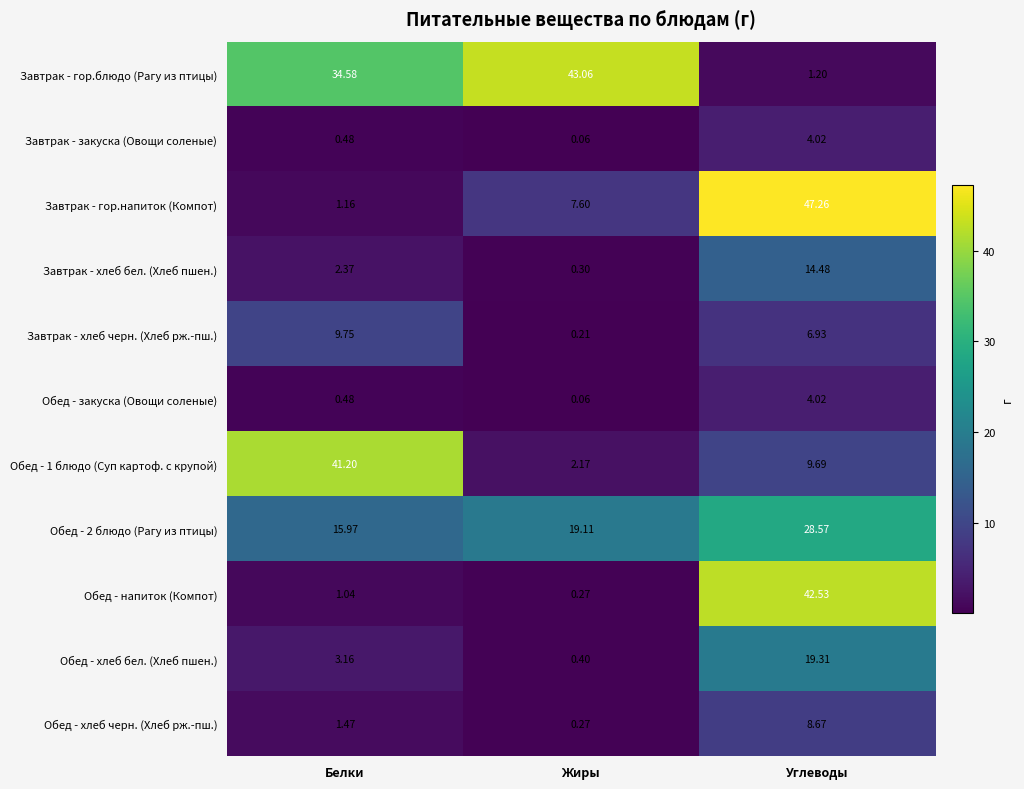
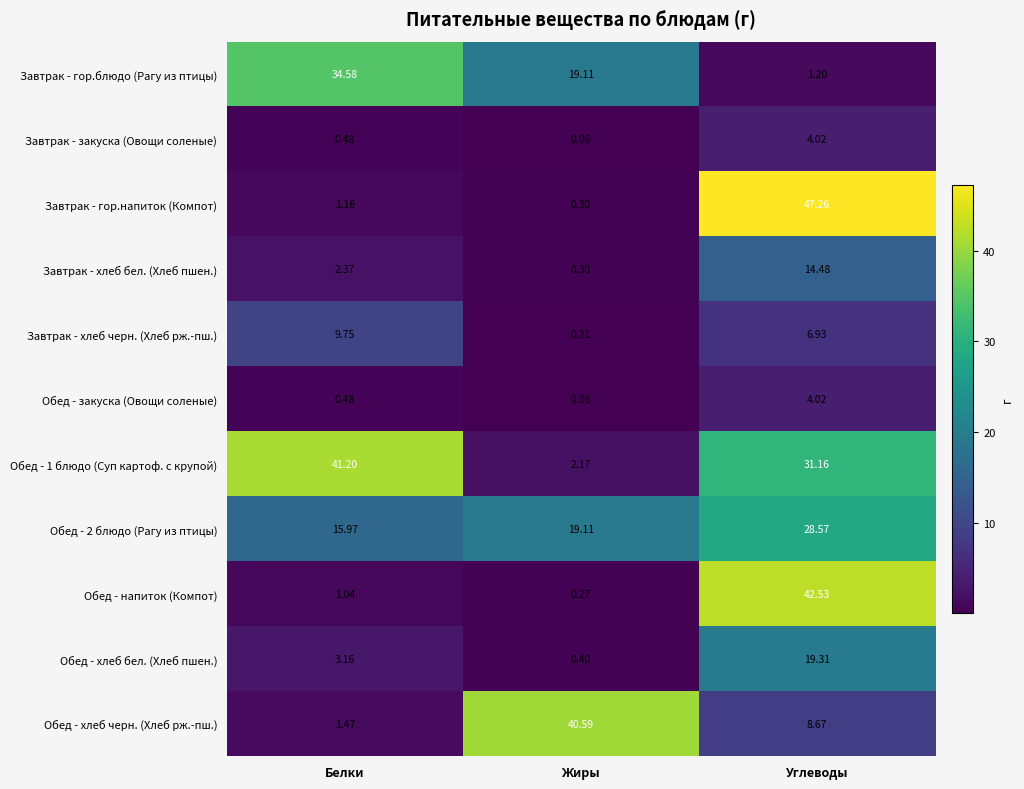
Завтрак - гор.блюдо (Рагу из птицы), Жиры: 43.06 -> 19.11
Завтрак - гор.напиток (Компот), Жиры: 7.60 -> 0.30
Обед - 1 блюдо (Суп картоф. с крупой), Углеводы: 9.69 -> 31.16
Обед - хлеб черн. (Хлеб рж.-пш.), Жиры: 0.27 -> 40.59
